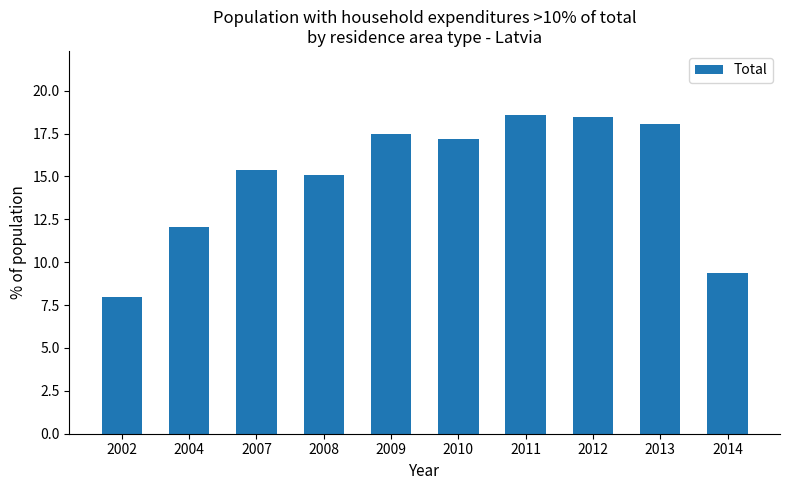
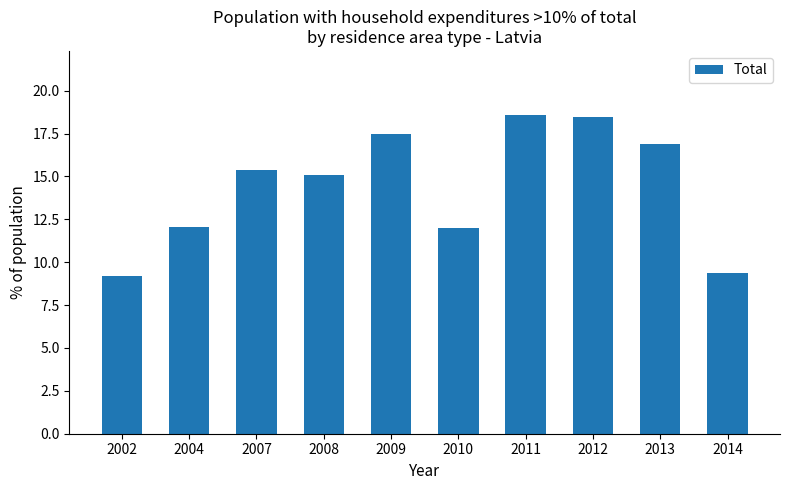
2002: 8.0 -> 9.2
2010: 17.2 -> 12.0
2013: 18.0 -> 16.9
